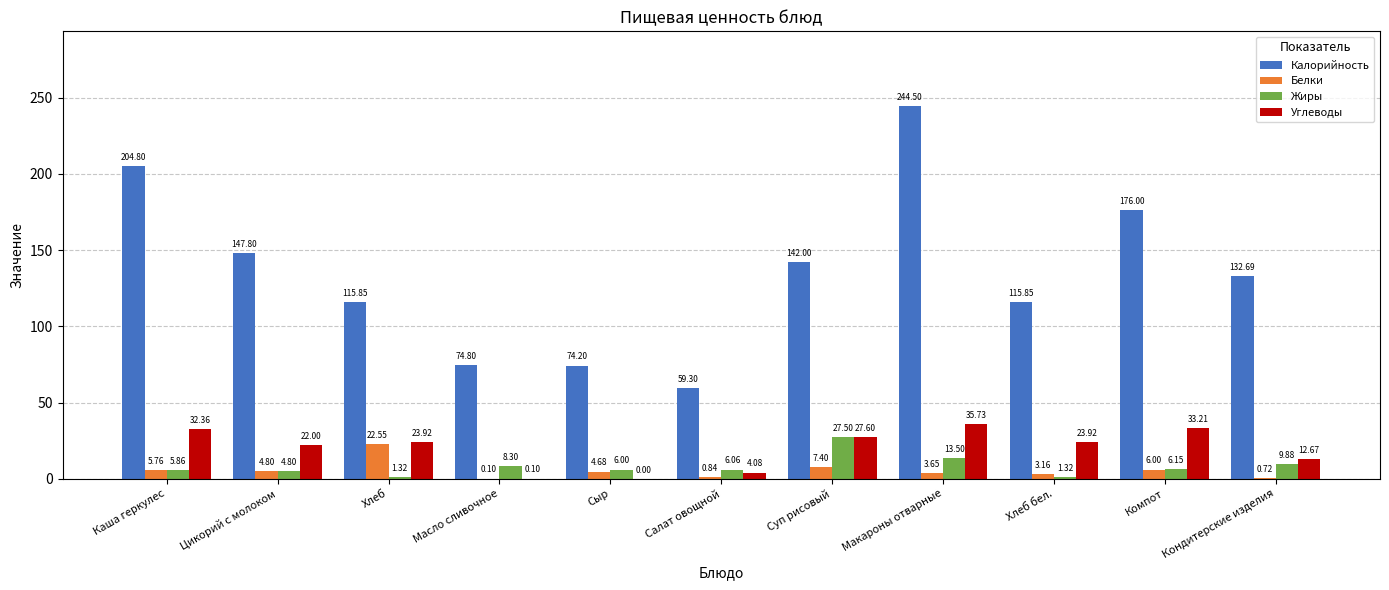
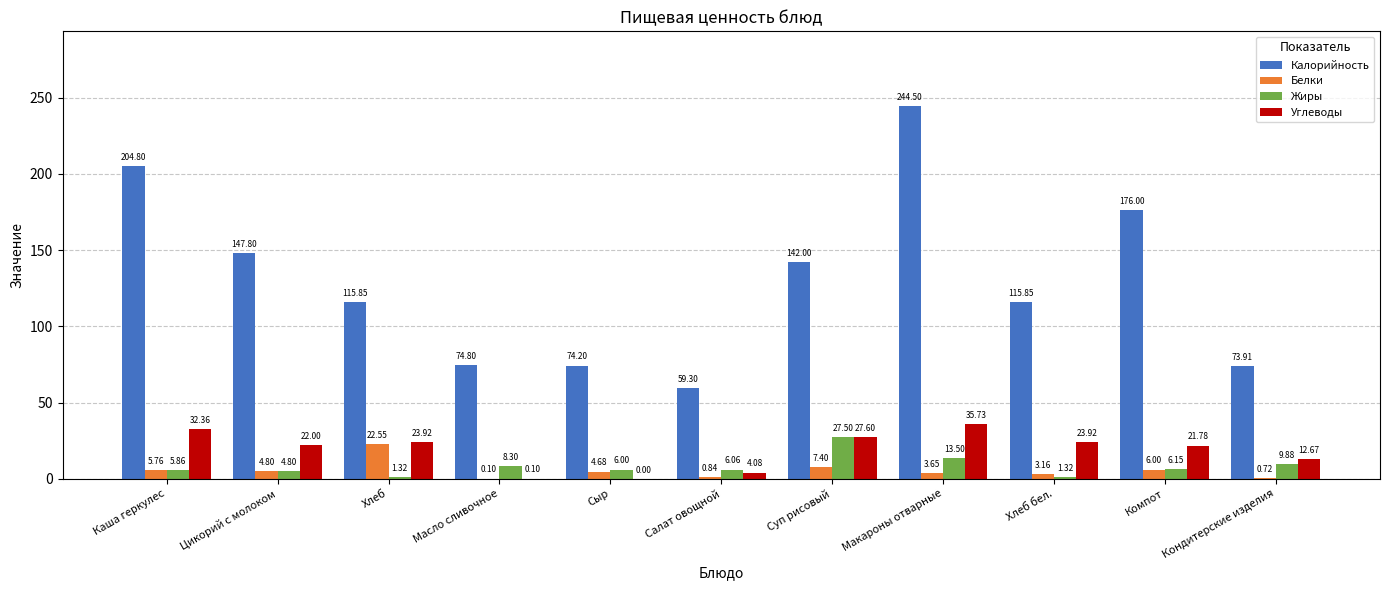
Углеводы, Компот: 33.21 -> 21.78
Калорийность, Кондитерские изделия: 132.69 -> 73.91
